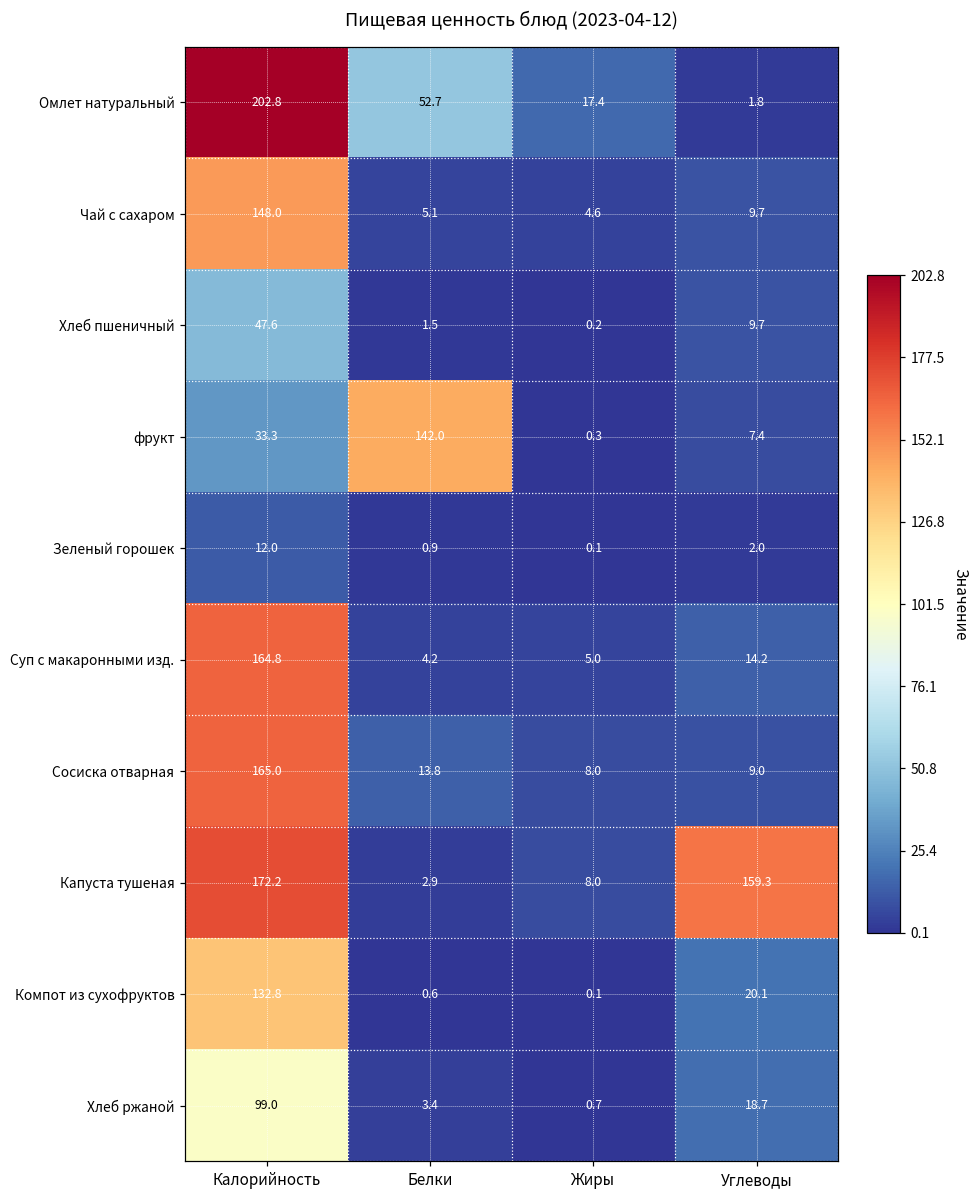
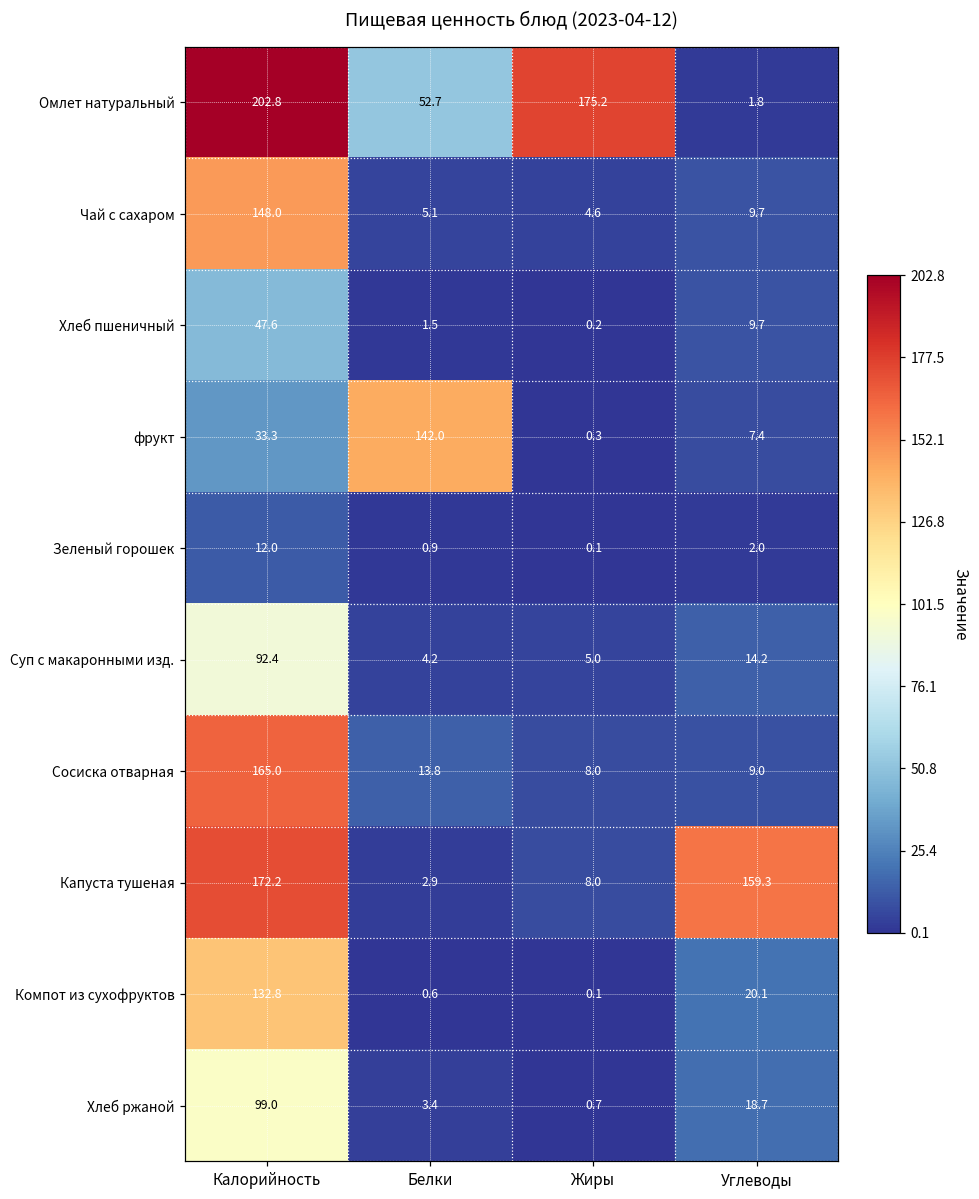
Омлет натуральный, Жиры: 17.4 -> 175.2
Суп с макаронными изд., Калорийность: 164.8 -> 92.4
